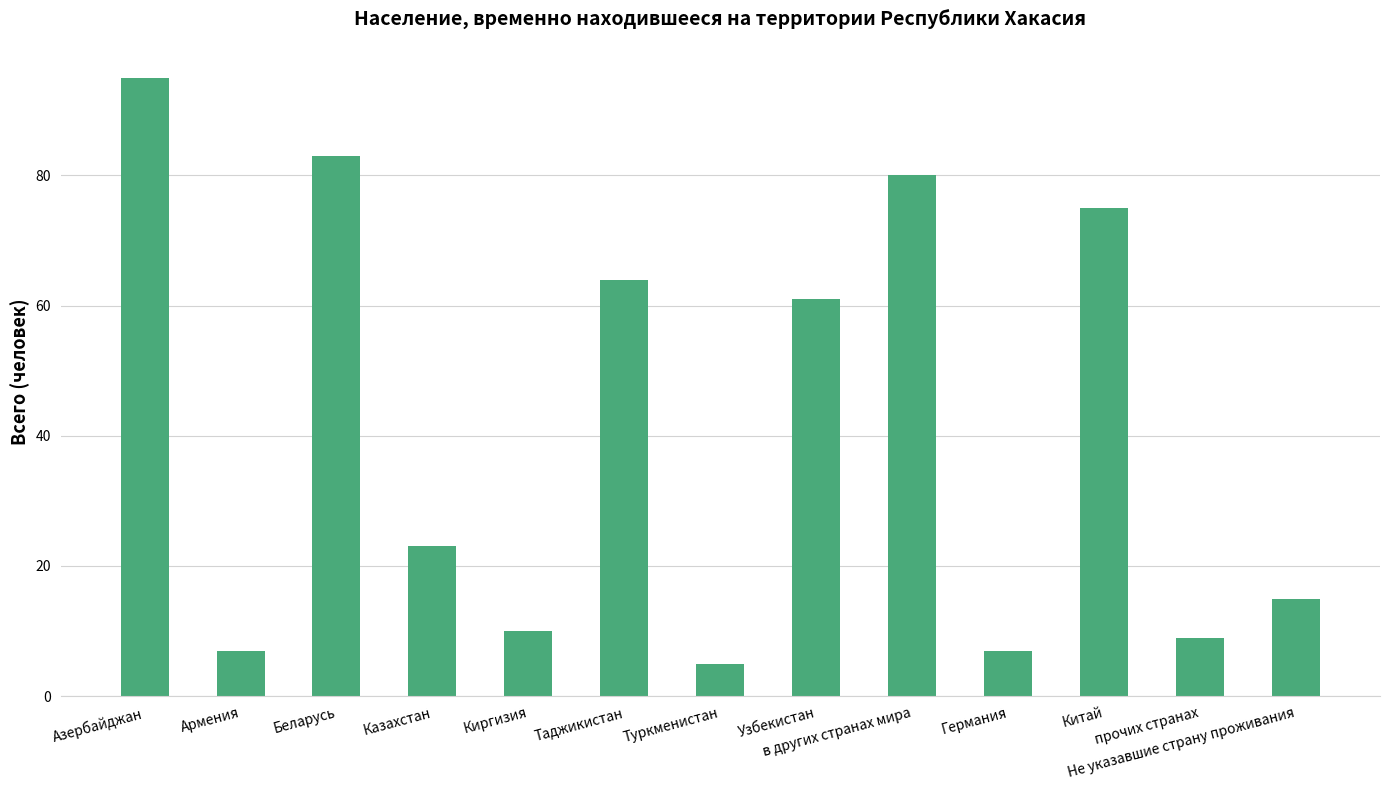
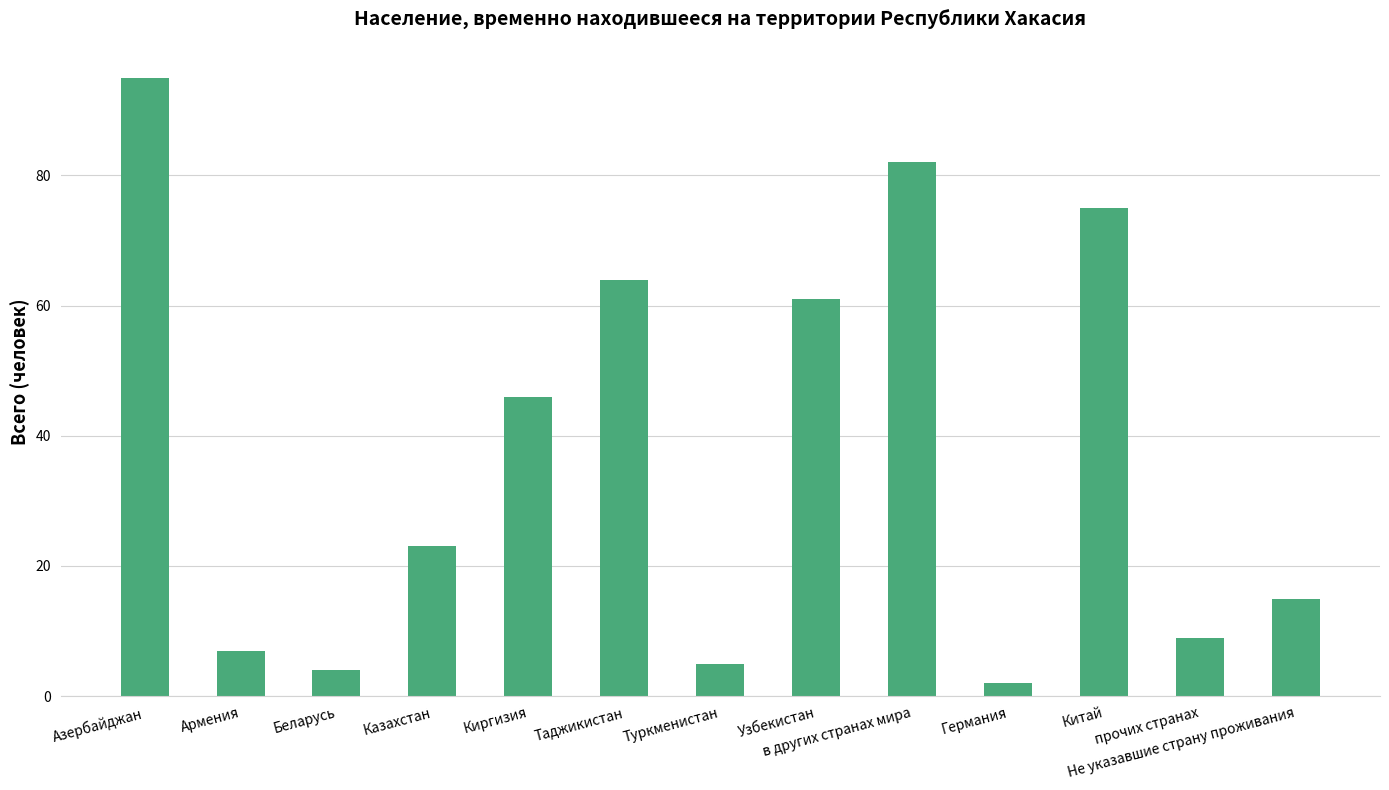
Беларусь: 83 -> 4
Киргизия: 10 -> 46
в других странах мира: 80 -> 82
Германия: 7 -> 2
